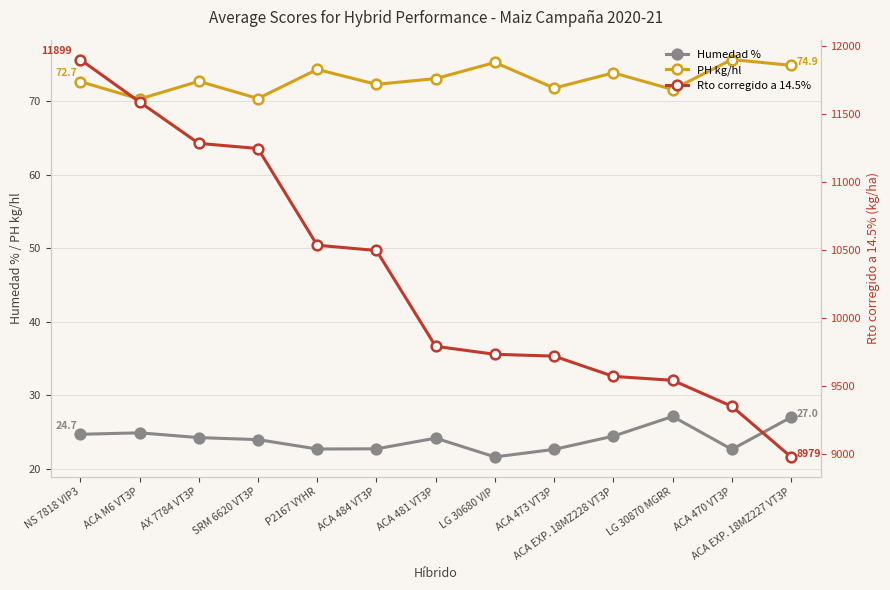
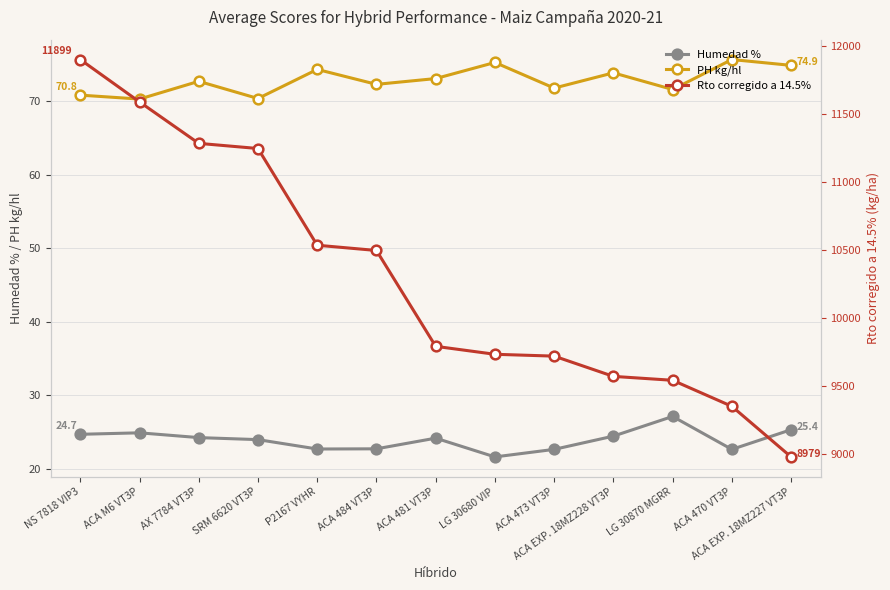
PH kg/hl, NS 7818 VIP3: 72.7 -> 70.8
Humedad %, ACA EXP. 18MZ227 VT3P: 27.0 -> 25.4
